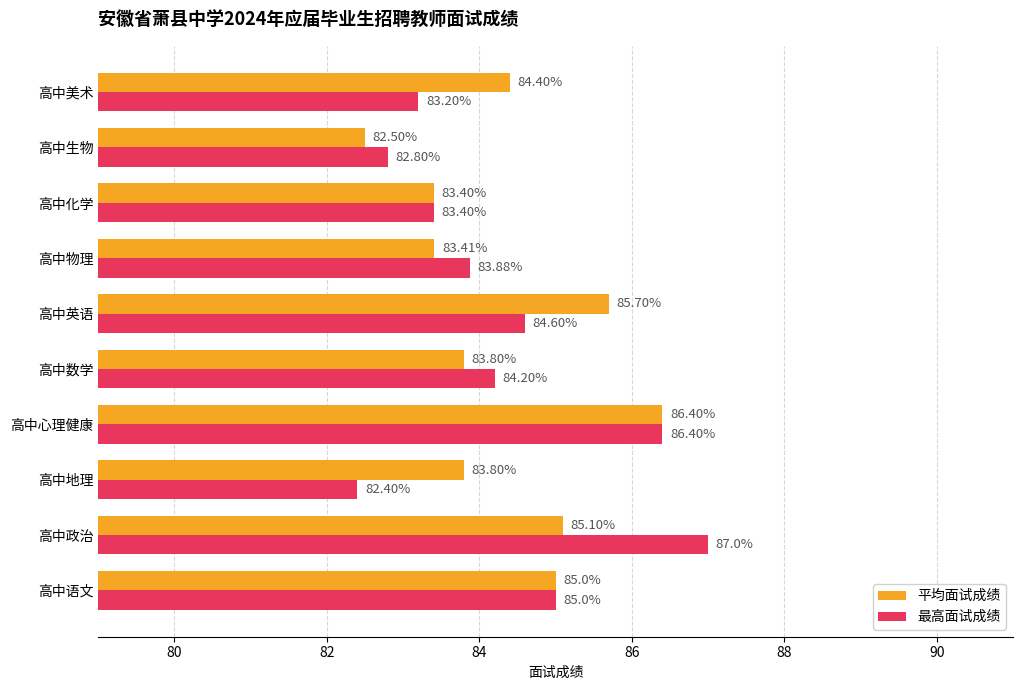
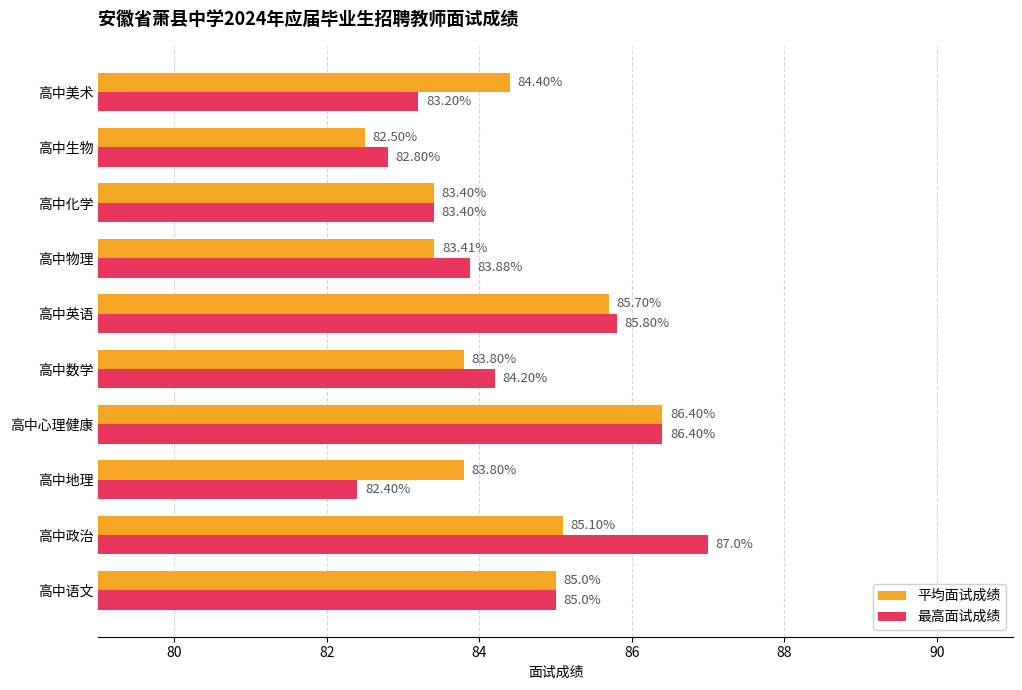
最高面试成绩, 高中英语: 84.60% -> 85.80%
